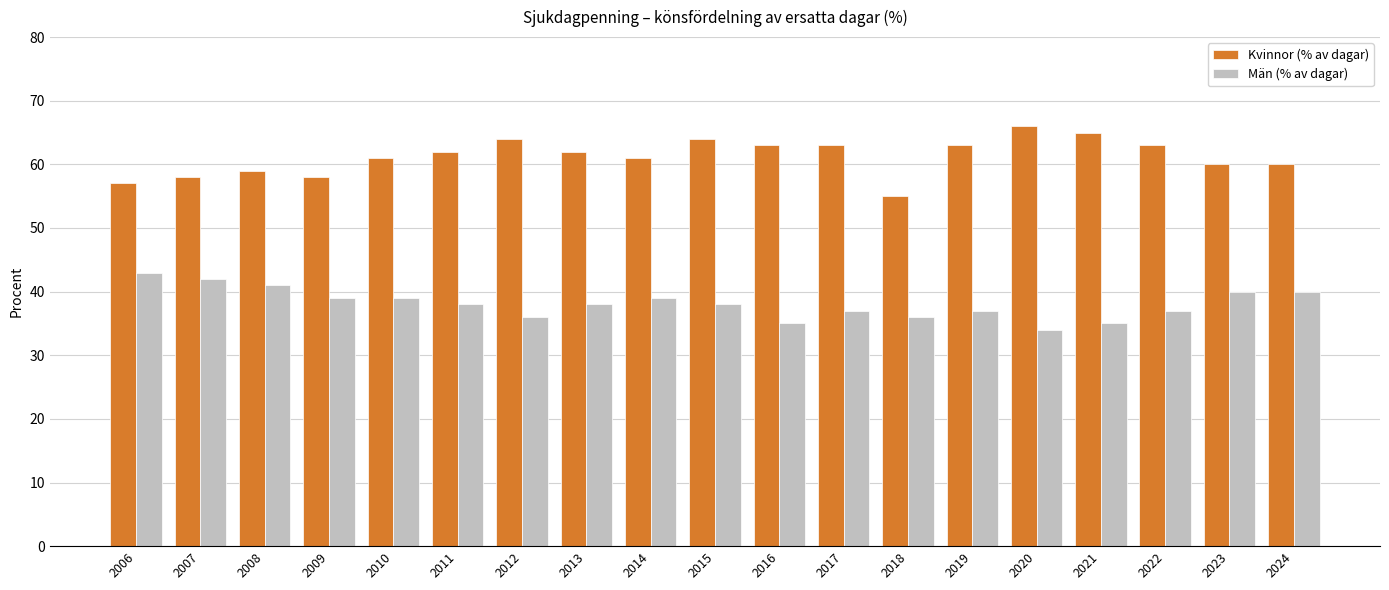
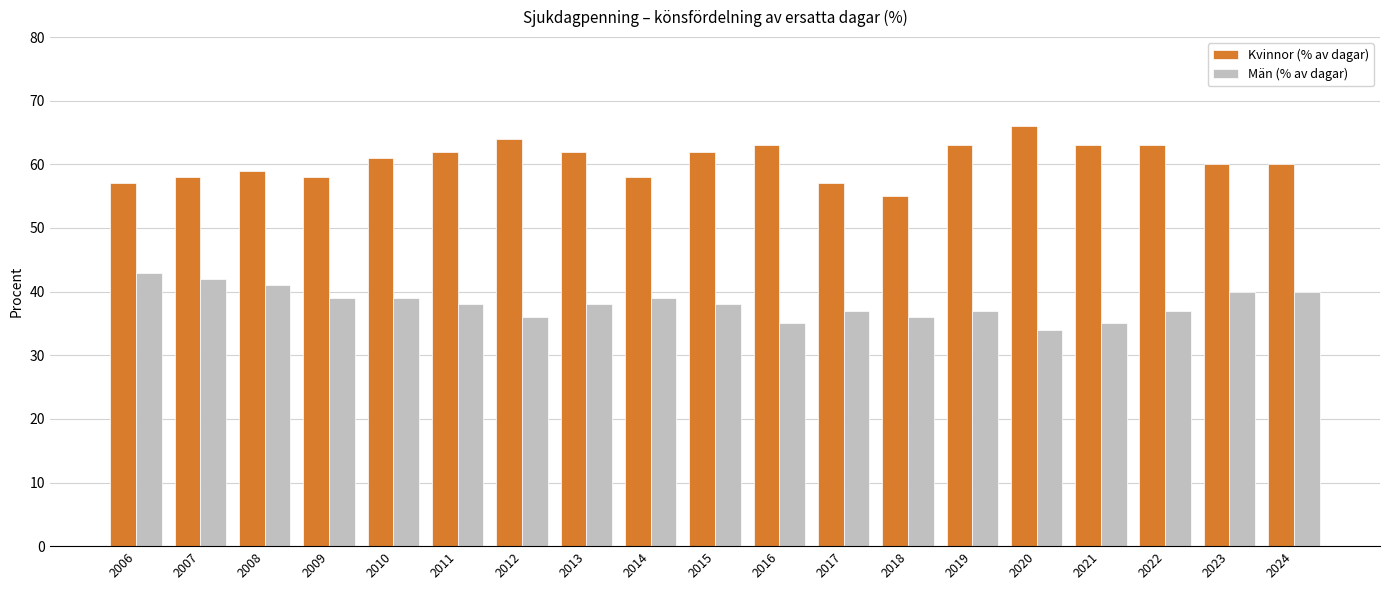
Kvinnor (% av dagar), 2014: 61 -> 58
Kvinnor (% av dagar), 2015: 64 -> 62
Kvinnor (% av dagar), 2017: 63 -> 57
Kvinnor (% av dagar), 2021: 65 -> 63
